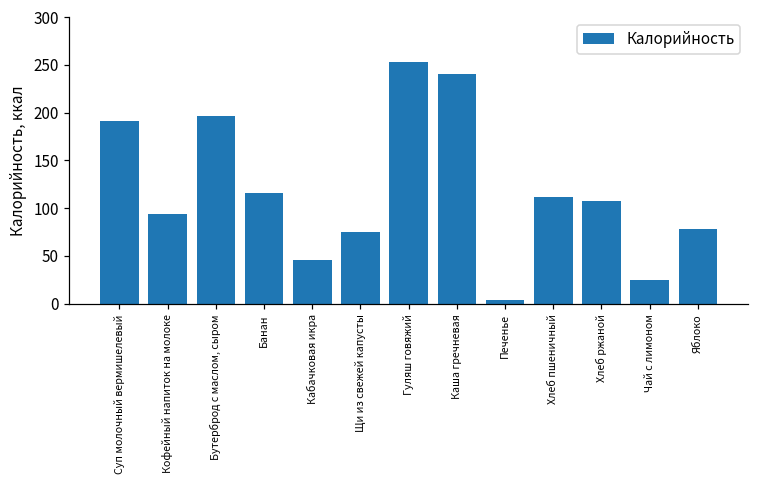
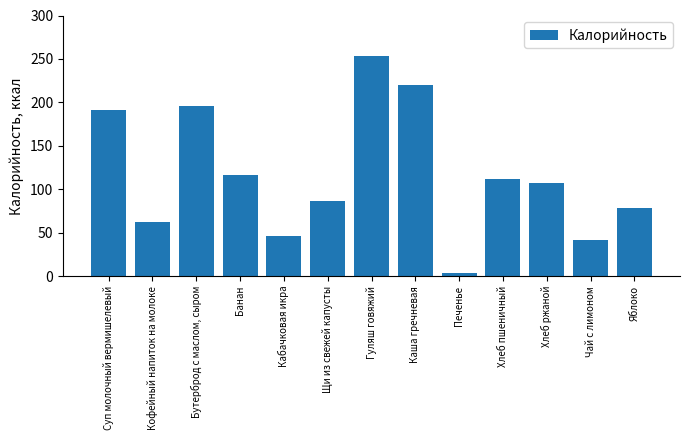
Кофейный напиток на молоке: 90 -> 60
Щи из свежей капусты: 70 -> 90
Каша гречневая: 240 -> 220
Чай с лимоном: 20 -> 40
